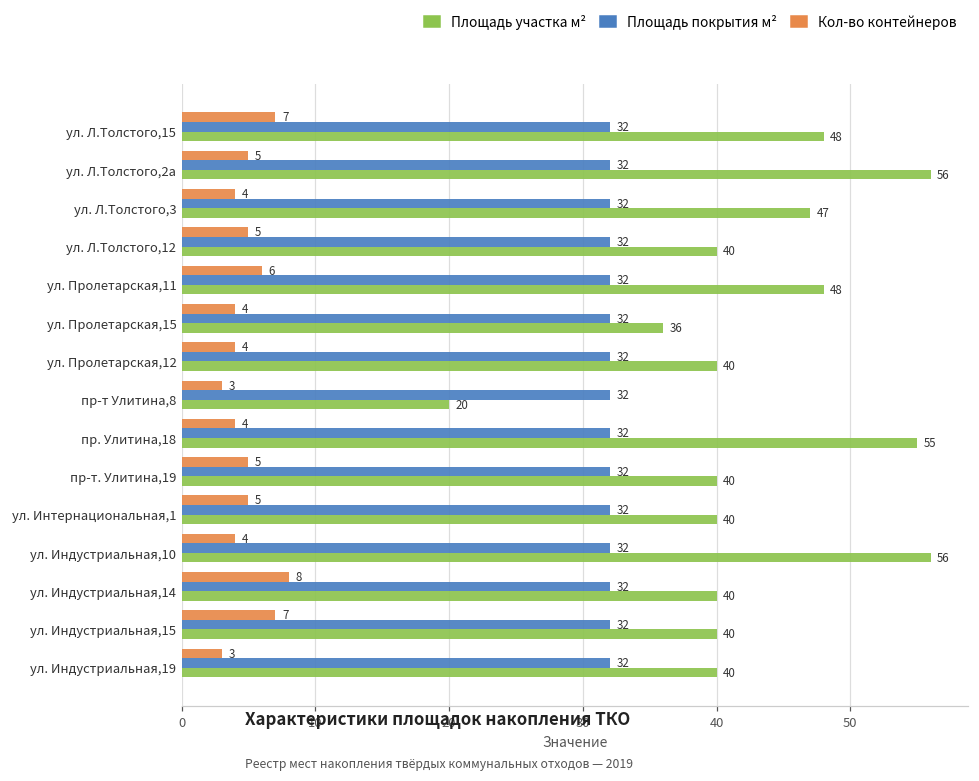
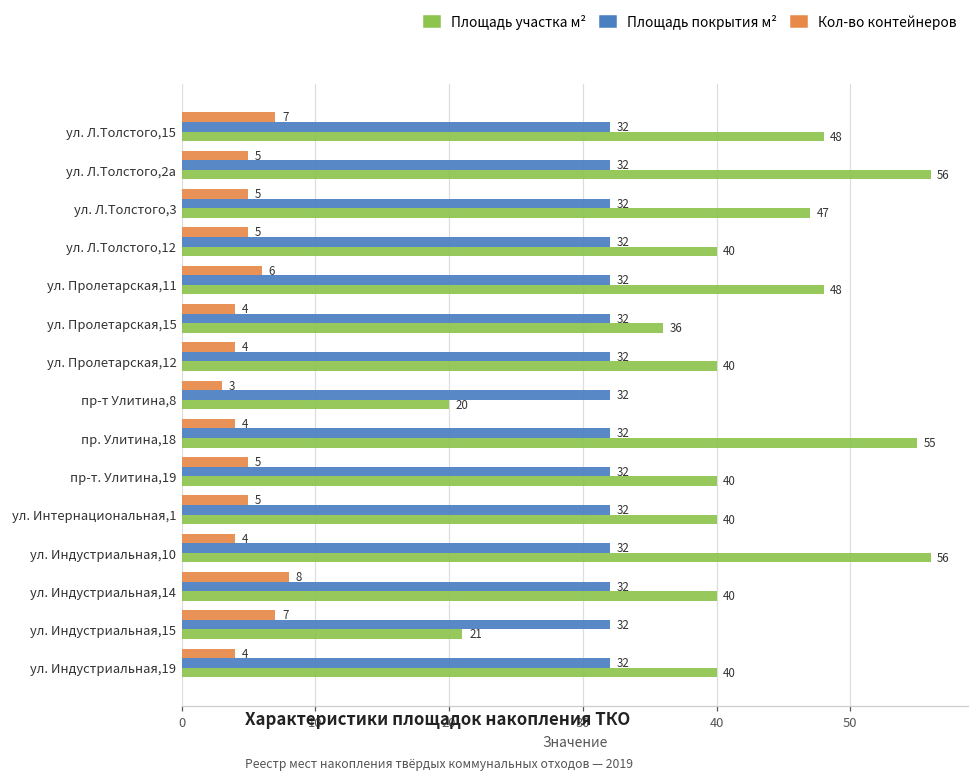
Кол-во контейнеров, ул. Л.Толстого,3: 4 -> 5
Площадь участка м², ул. Индустриальная,15: 40 -> 21
Кол-во контейнеров, ул. Индустриальная,19: 3 -> 4
